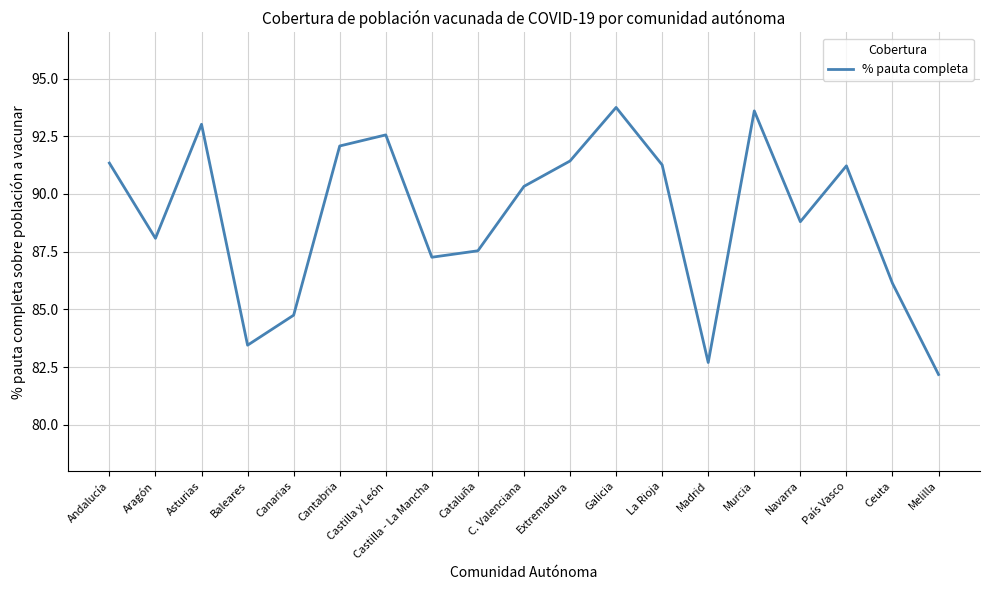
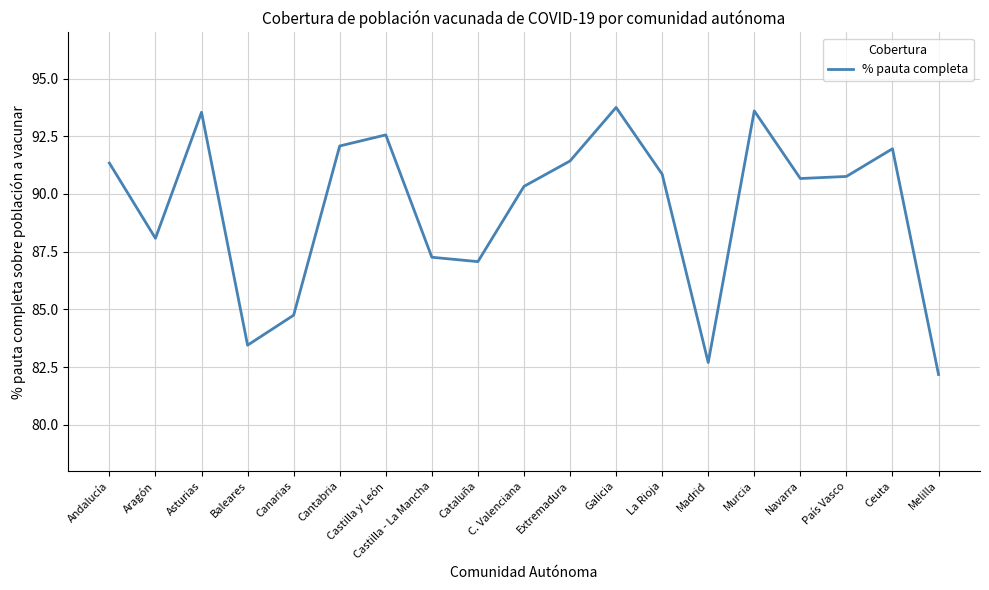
Asturias: 93.0 -> 93.5
Cataluña: 87.5 -> 87.1
La Rioja: 91.3 -> 90.9
Navarra: 88.8 -> 90.7
País Vasco: 91.2 -> 90.8
Ceuta: 86.1 -> 92.0
